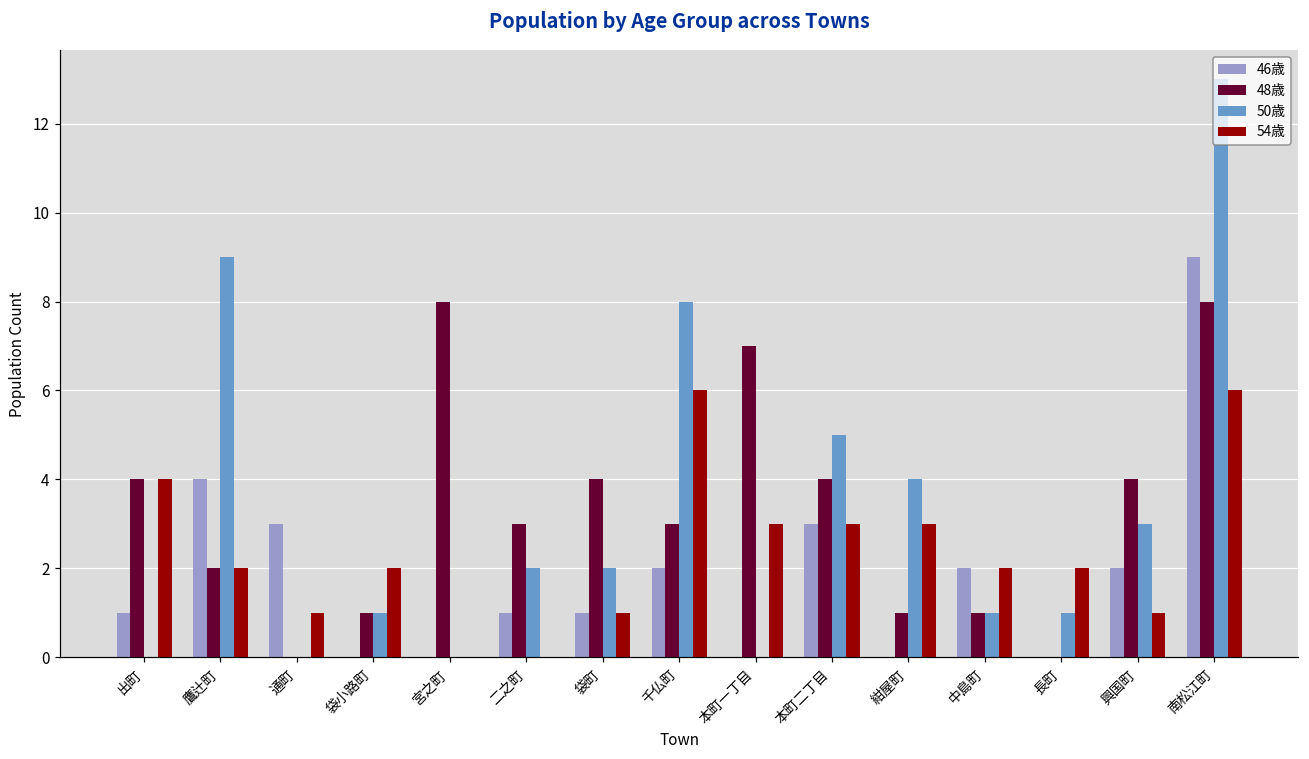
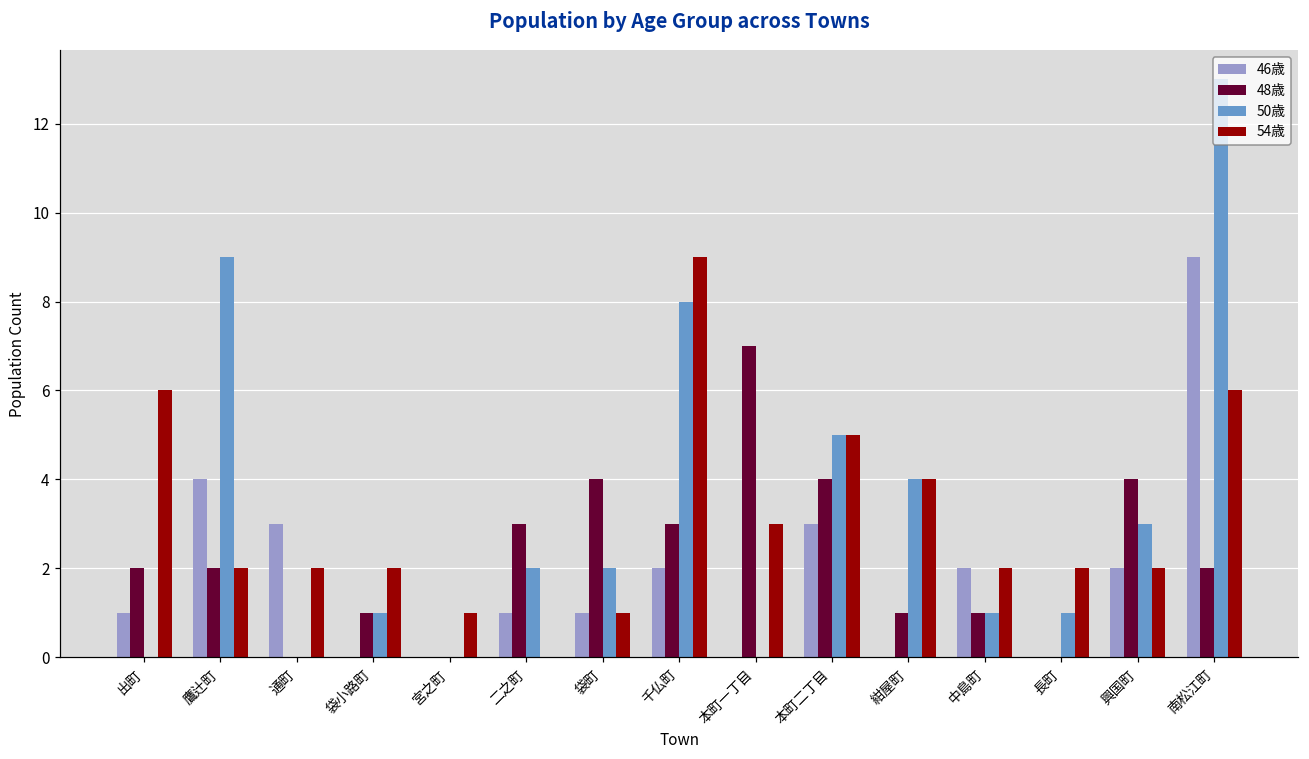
48歳, 出町: 4 -> 2
54歳, 出町: 4 -> 6
54歳, 通町: 1 -> 2
48歳, 宮之町: 8 -> 0
54歳, 宮之町: 0 -> 1
54歳, 千仏町: 6 -> 9
54歳, 本町二丁目: 3 -> 5
54歳, 紺屋町: 3 -> 4
54歳, 興国町: 1 -> 2
48歳, 南松江町: 8 -> 2
